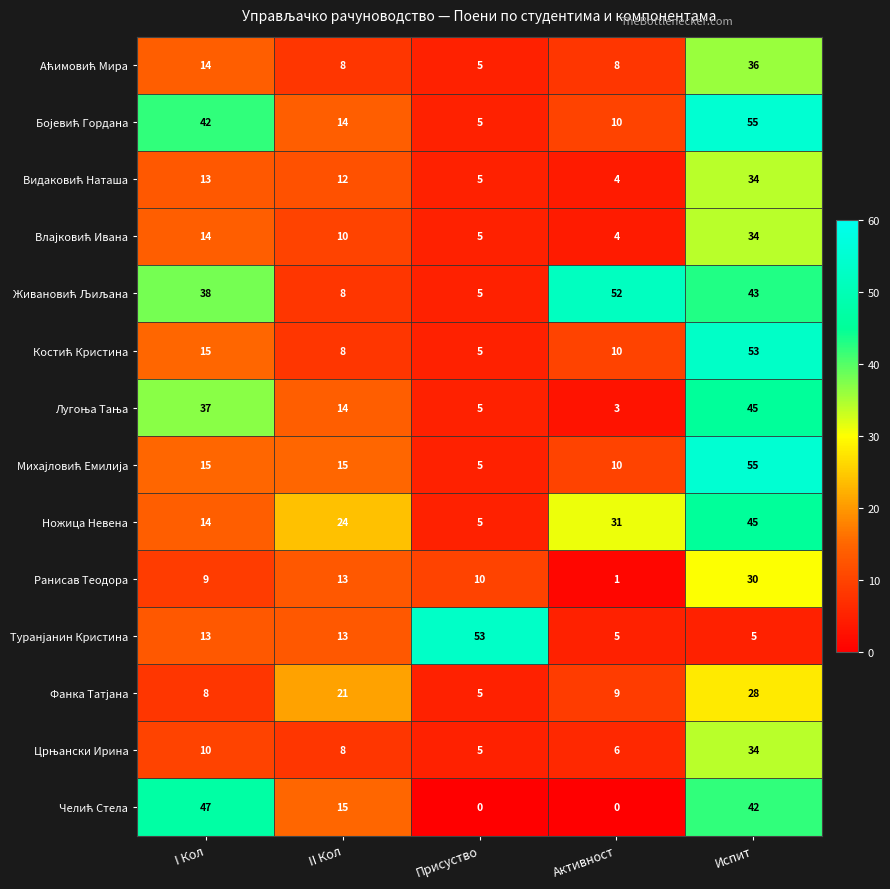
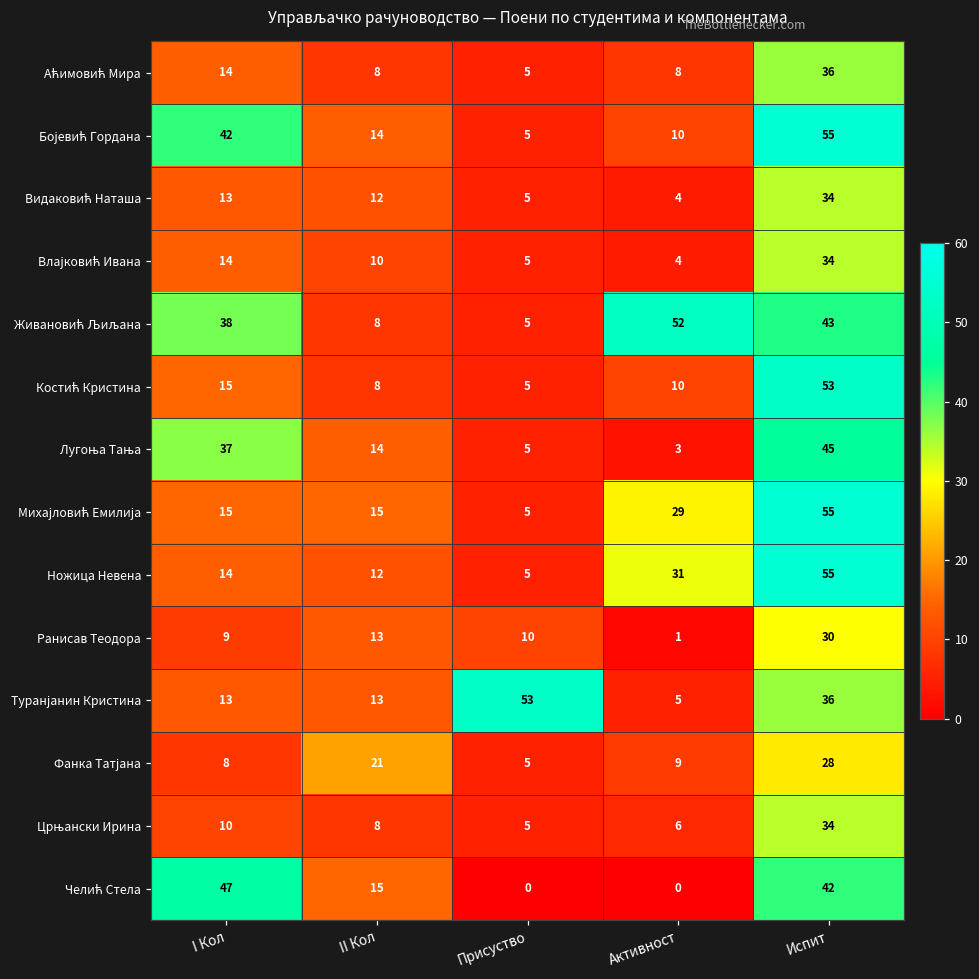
Михајловић Емилија, Активност: 10 -> 29
Ножица Невена, II Кол: 24 -> 12
Ножица Невена, Испит: 45 -> 55
Туранјанин Кристина, Испит: 5 -> 36
